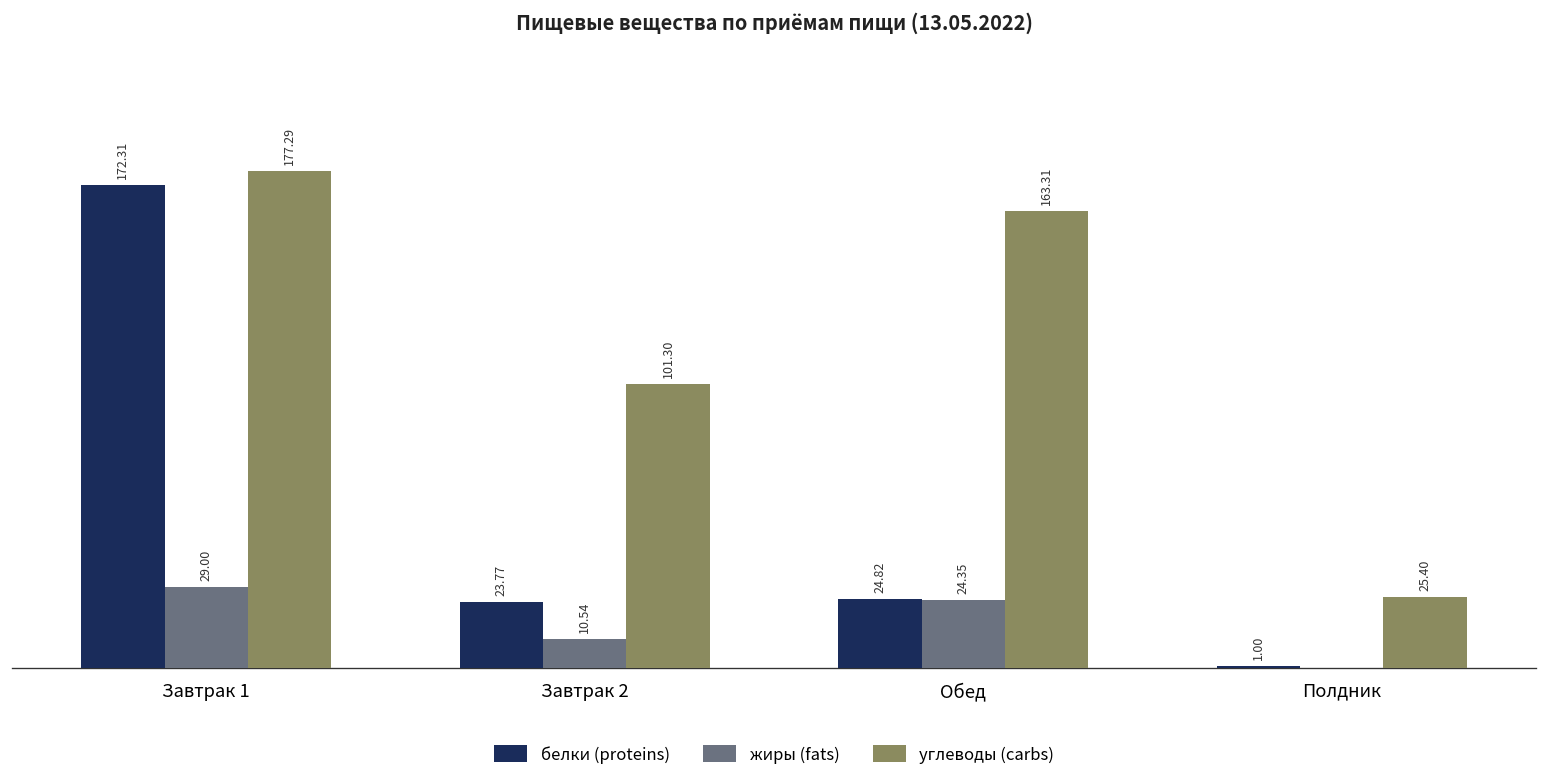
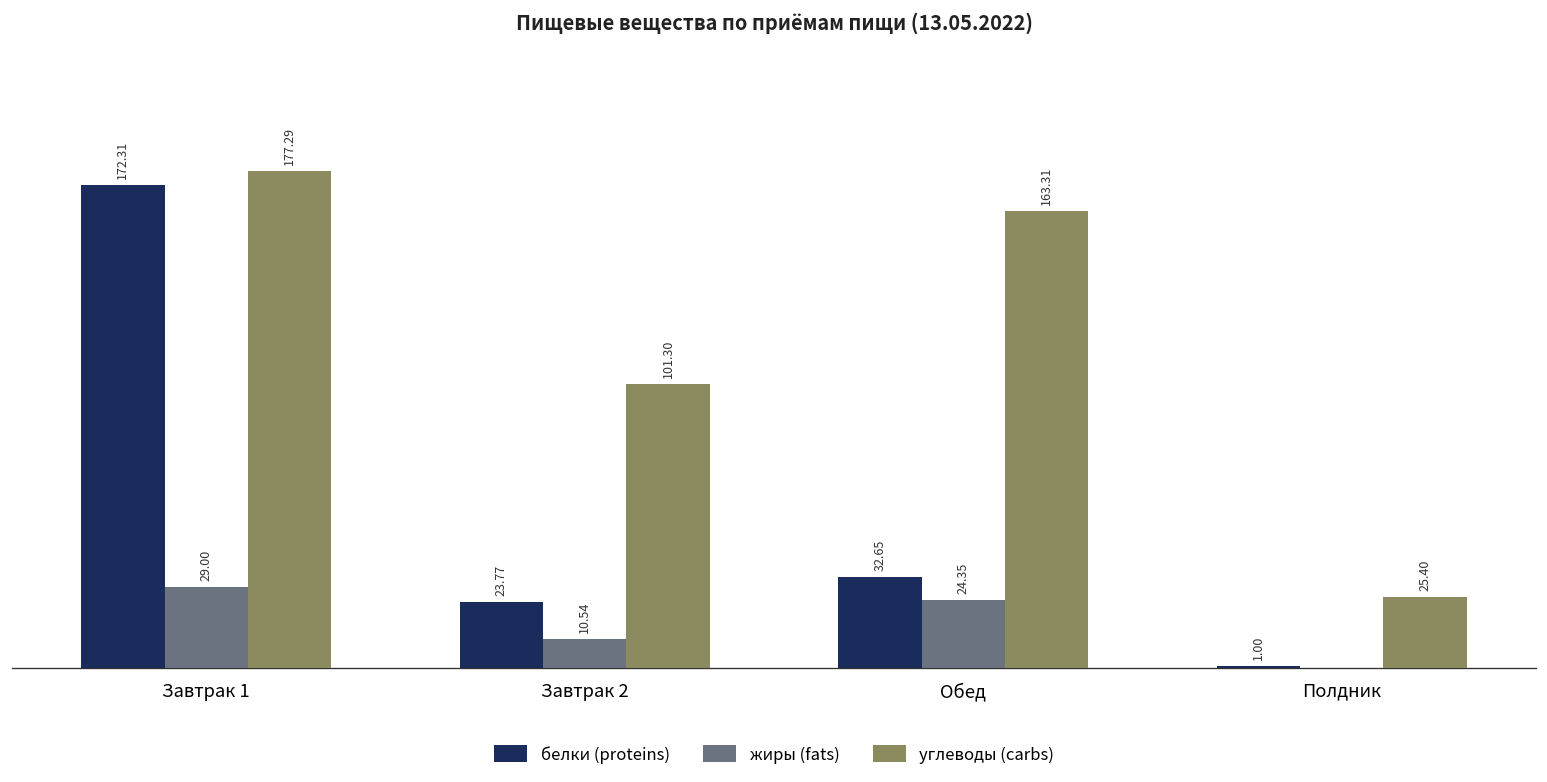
белки (proteins), Обед: 24.82 -> 32.65
